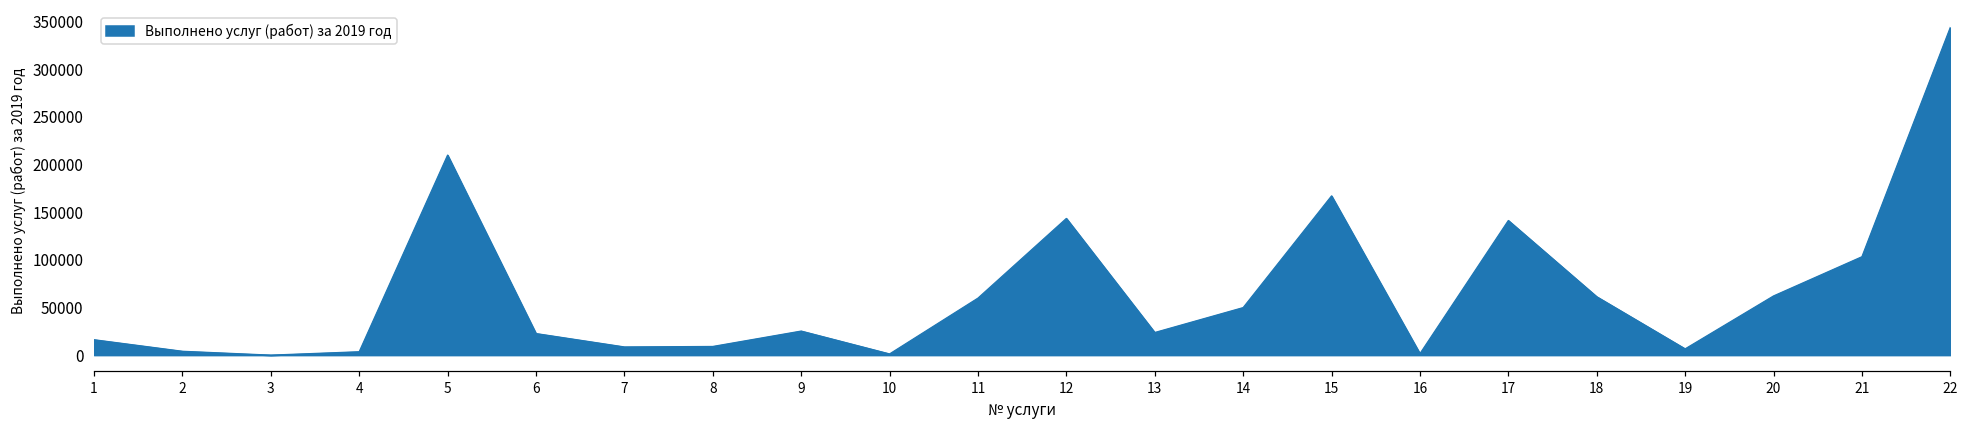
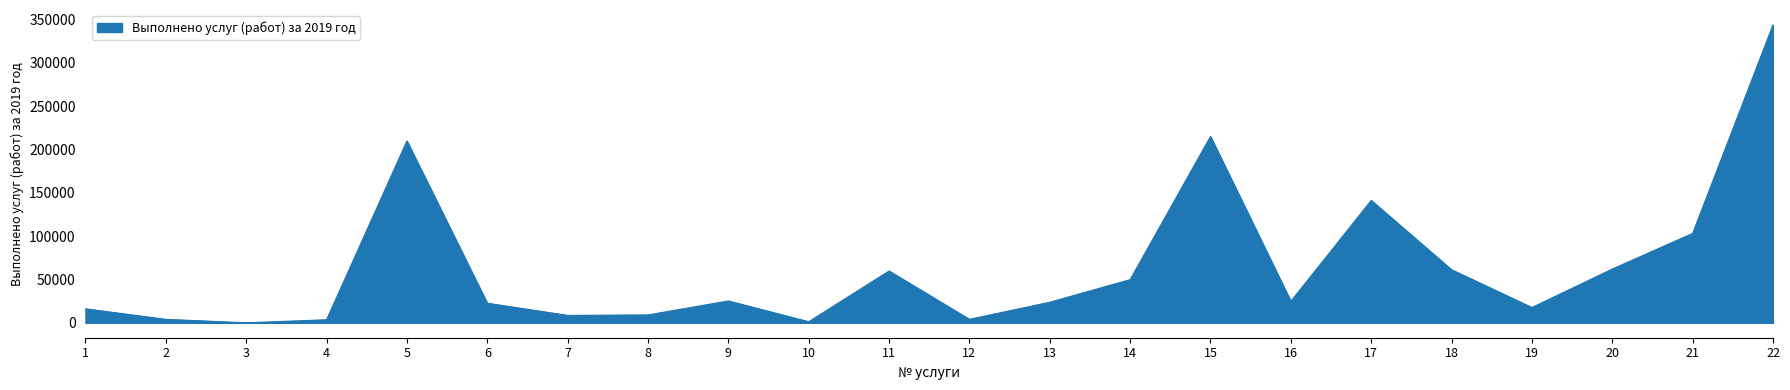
12: 140000 -> 0
15: 170000 -> 210000
16: 0 -> 20000
19: 10000 -> 20000
